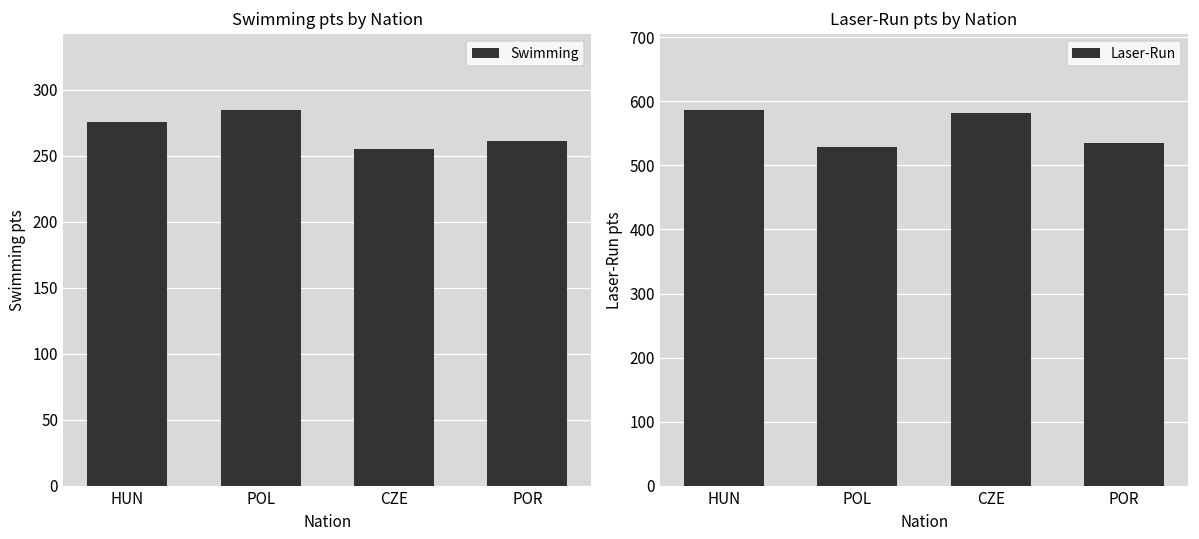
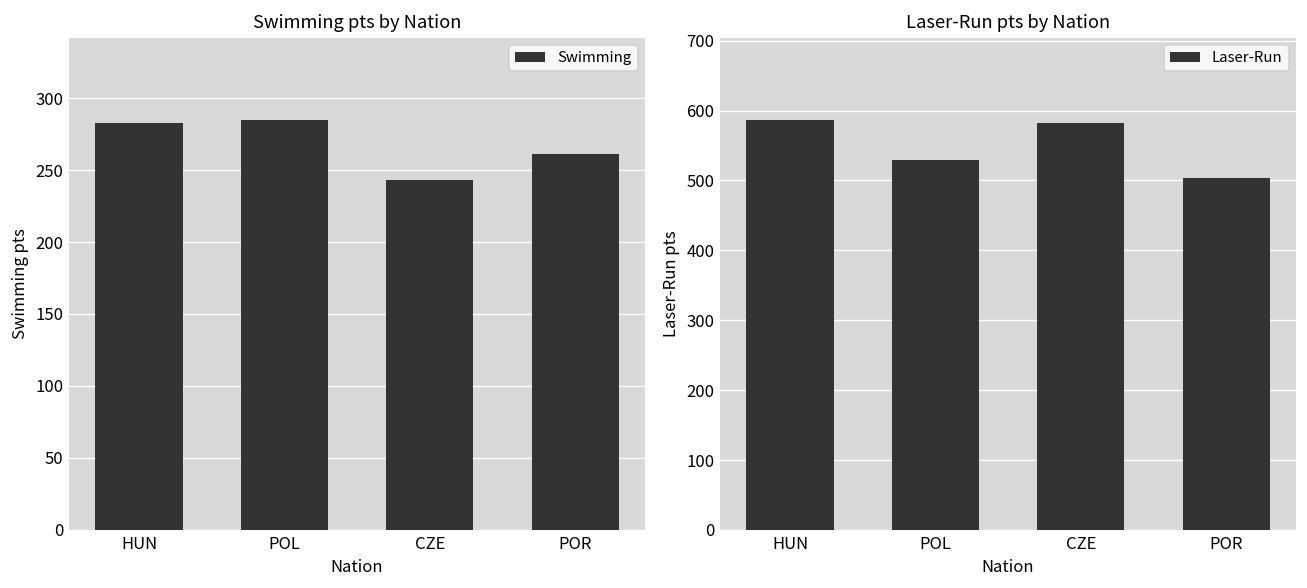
Swimming pts by Nation, HUN: 276 -> 283
Swimming pts by Nation, CZE: 255 -> 243
Laser-Run pts by Nation, POR: 540 -> 500
